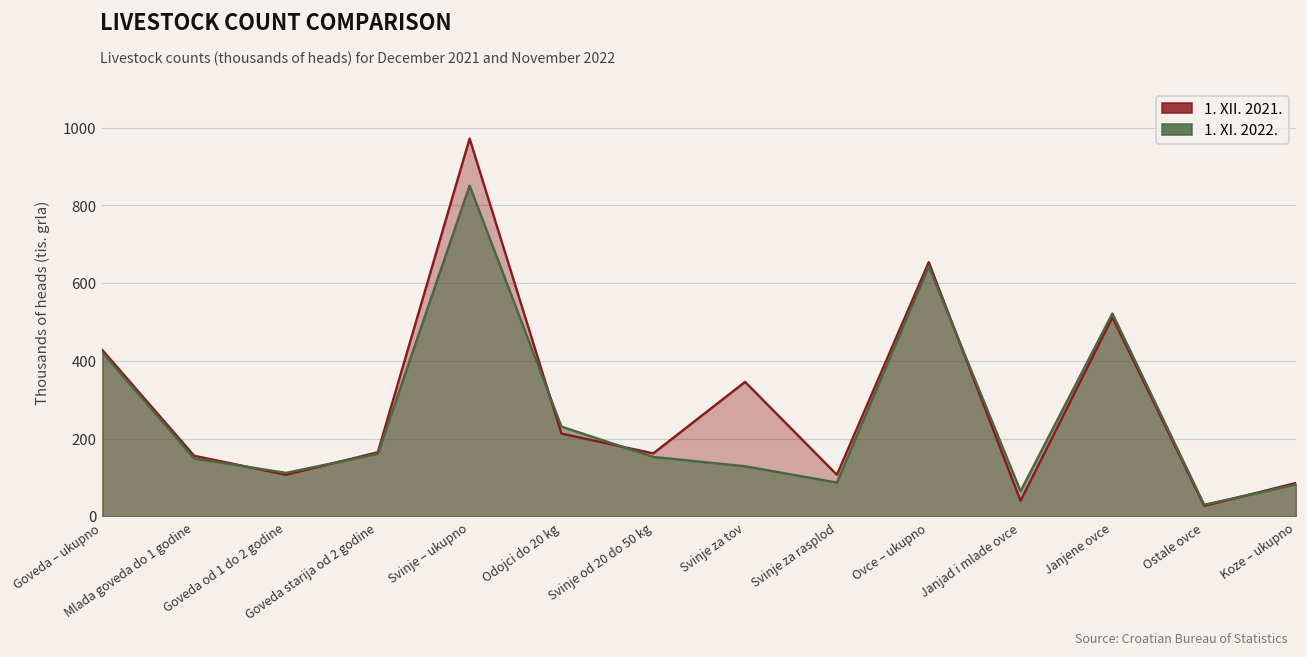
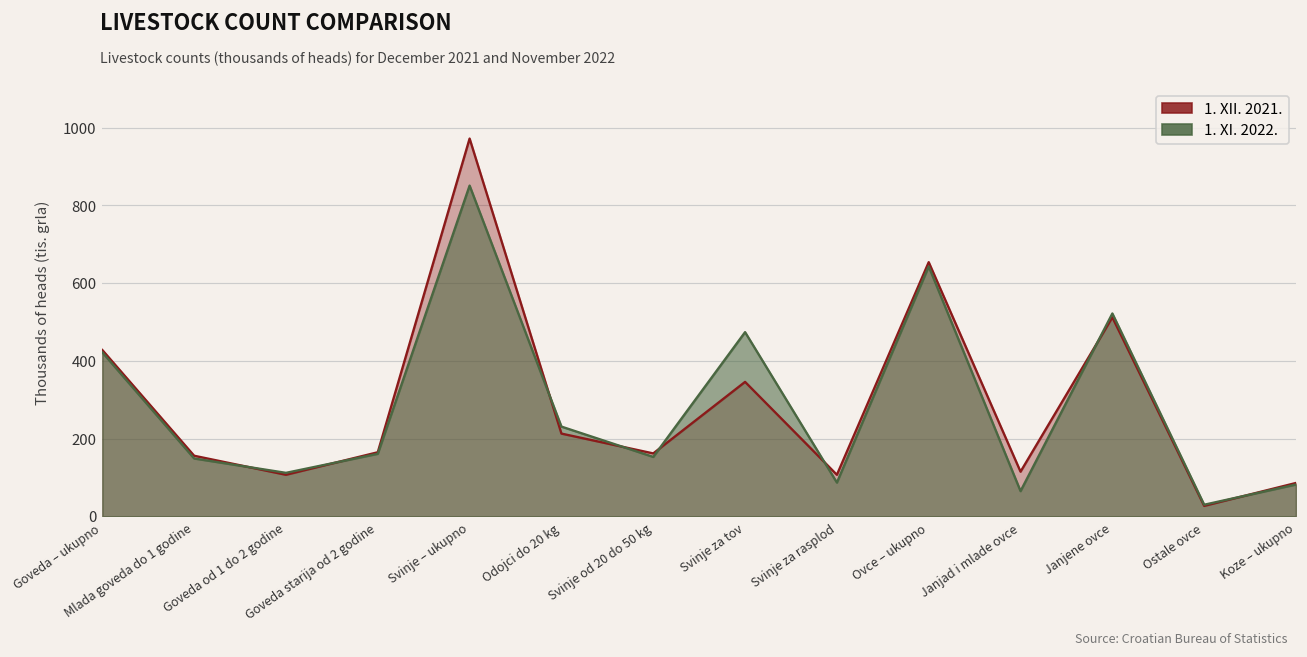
1. XI. 2022., Svinje za tov: 130 -> 470
1. XII. 2021., Janjad i mlade ovce: 40 -> 120
